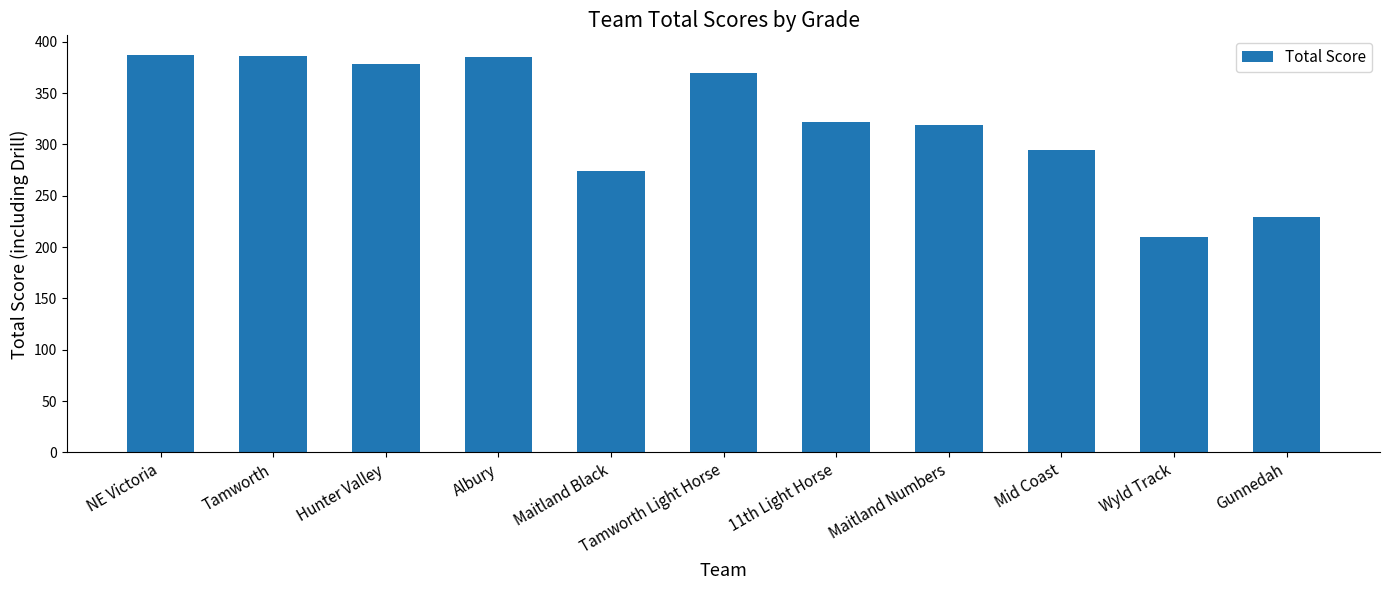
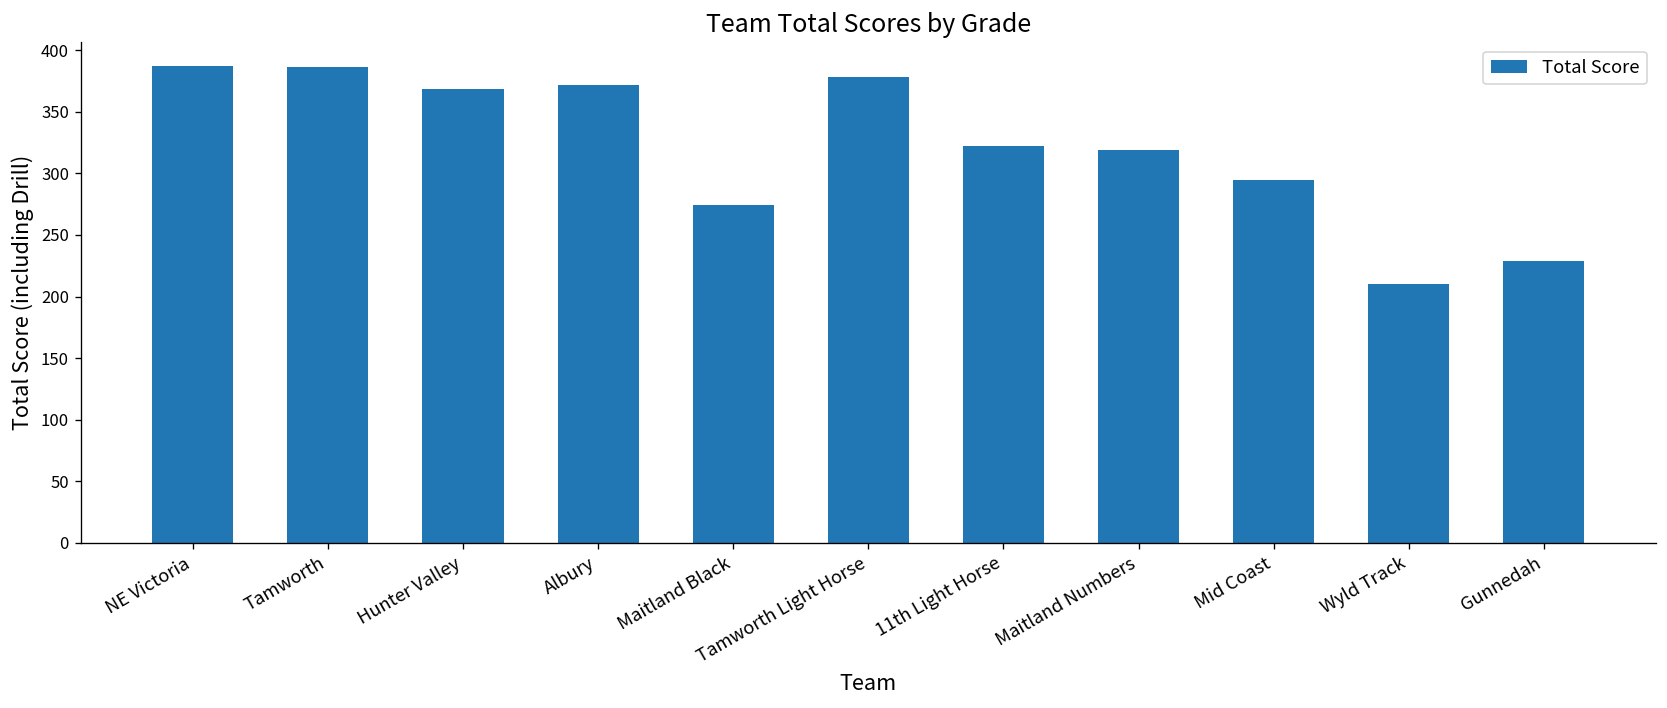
Hunter Valley: 379 -> 369
Albury: 386 -> 372
Tamworth Light Horse: 370 -> 378
